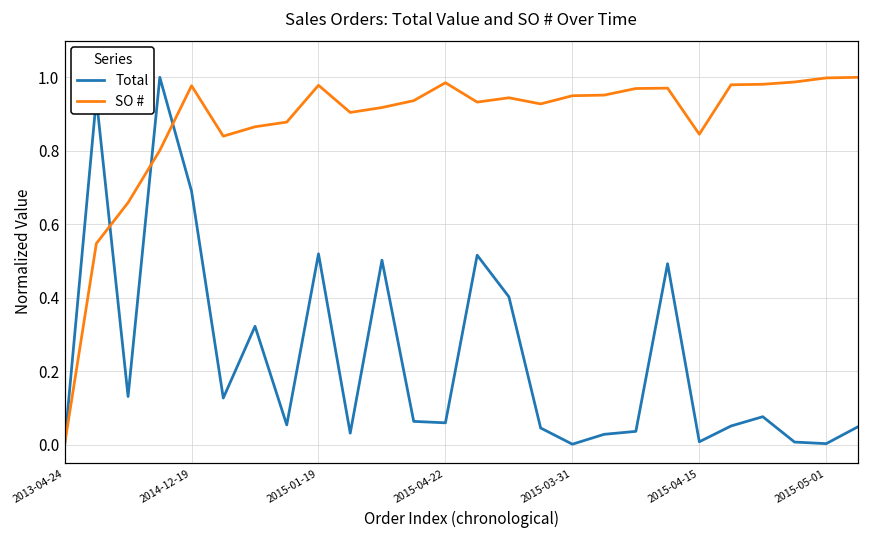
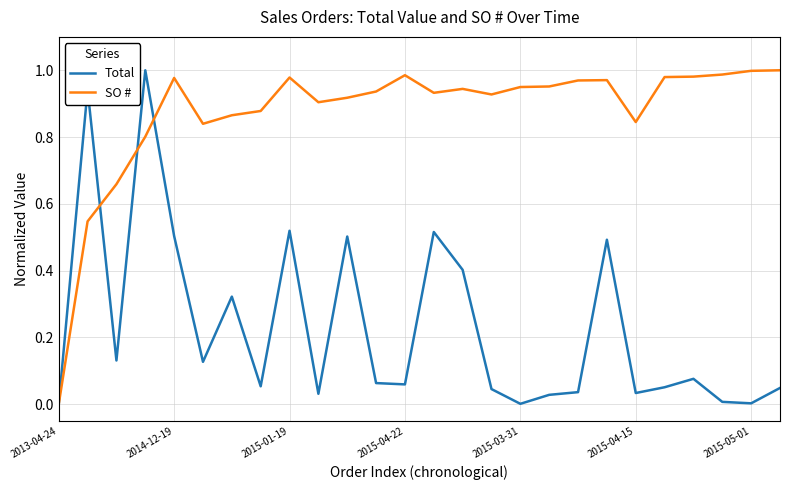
Total, 2014-12-19: 0.69 -> 0.50
Total, 2015-04-15: 0.01 -> 0.03
